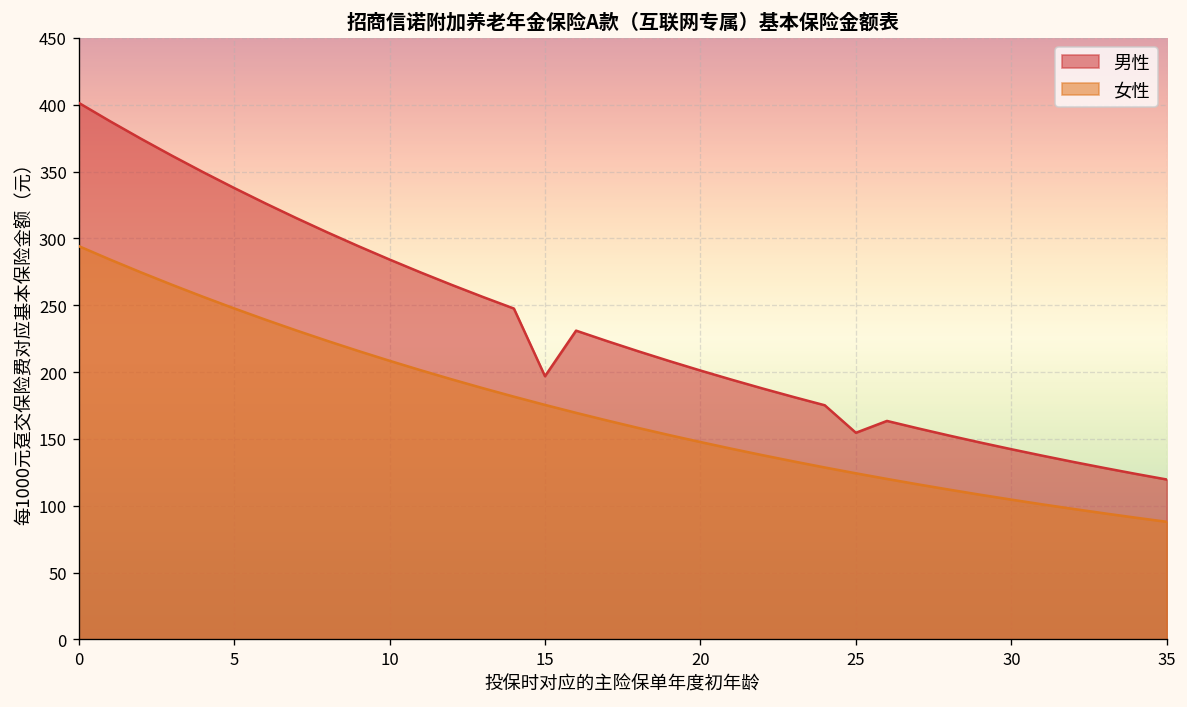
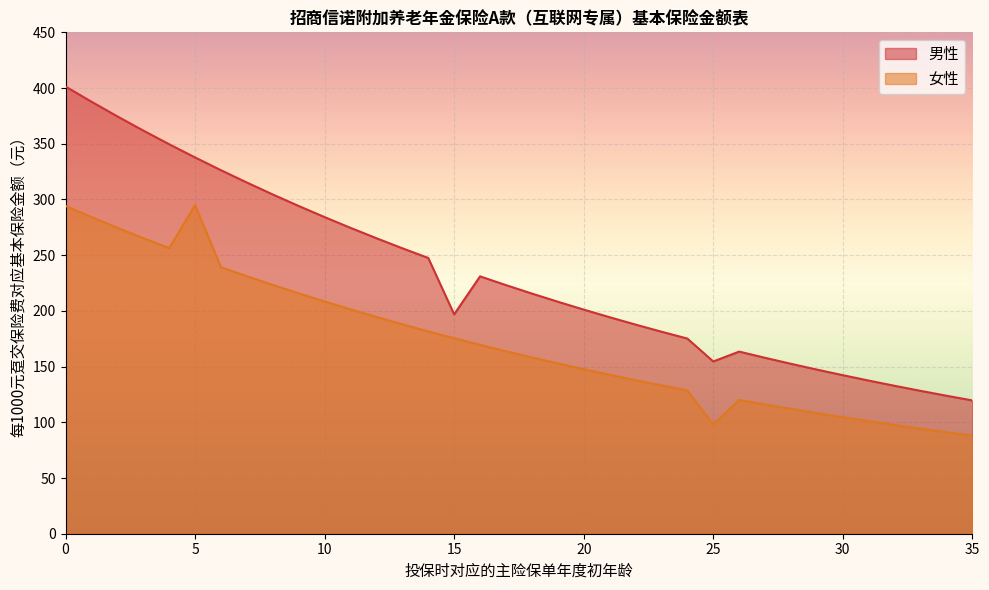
女性, 5: 248 -> 295
女性, 25: 124 -> 98
